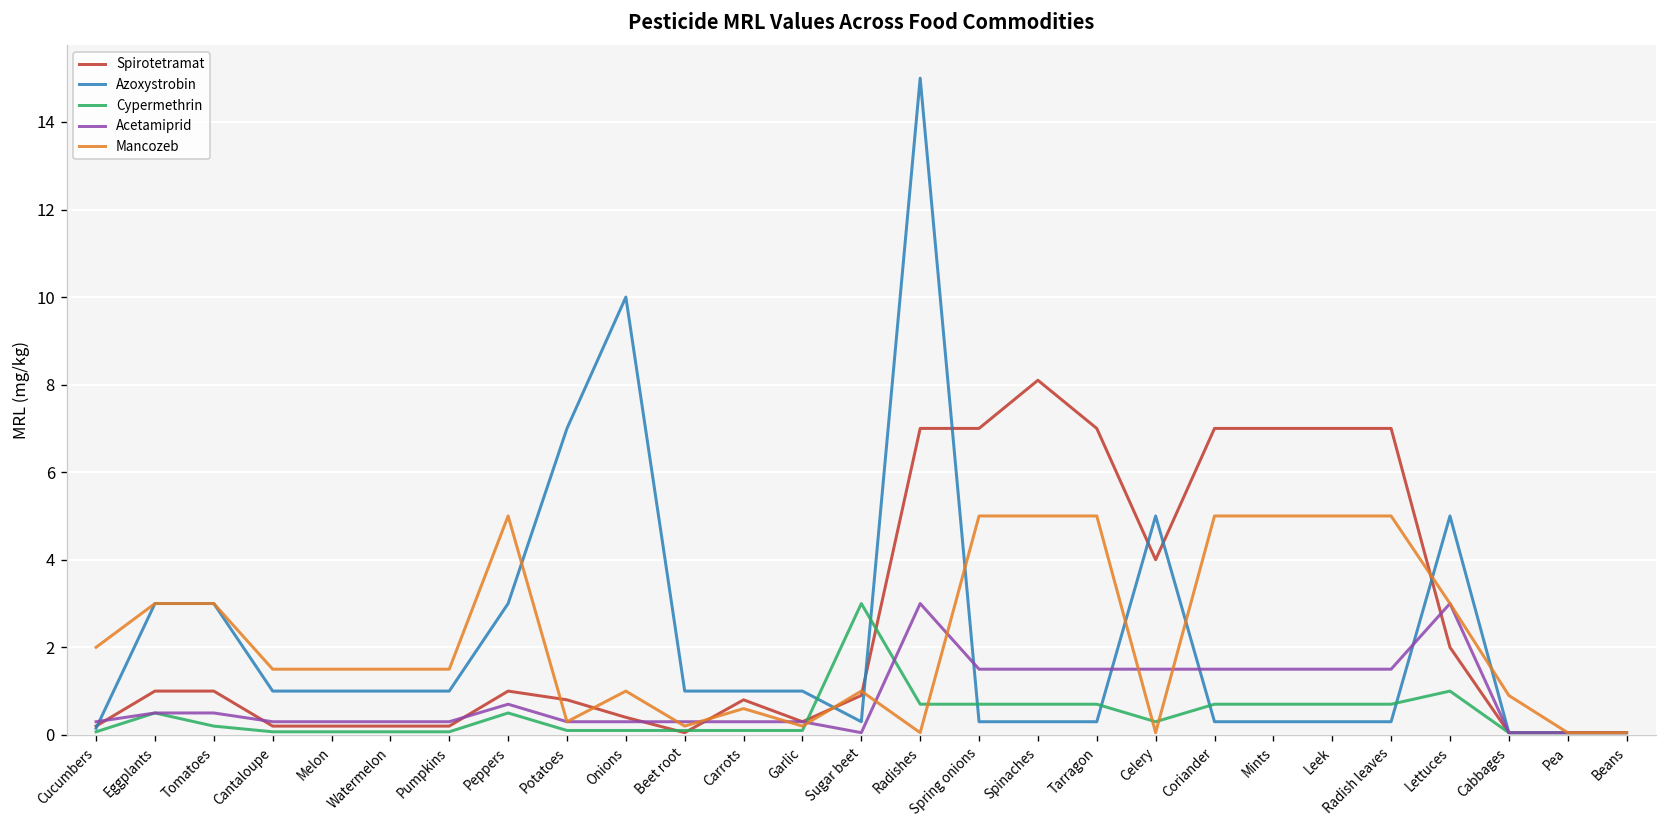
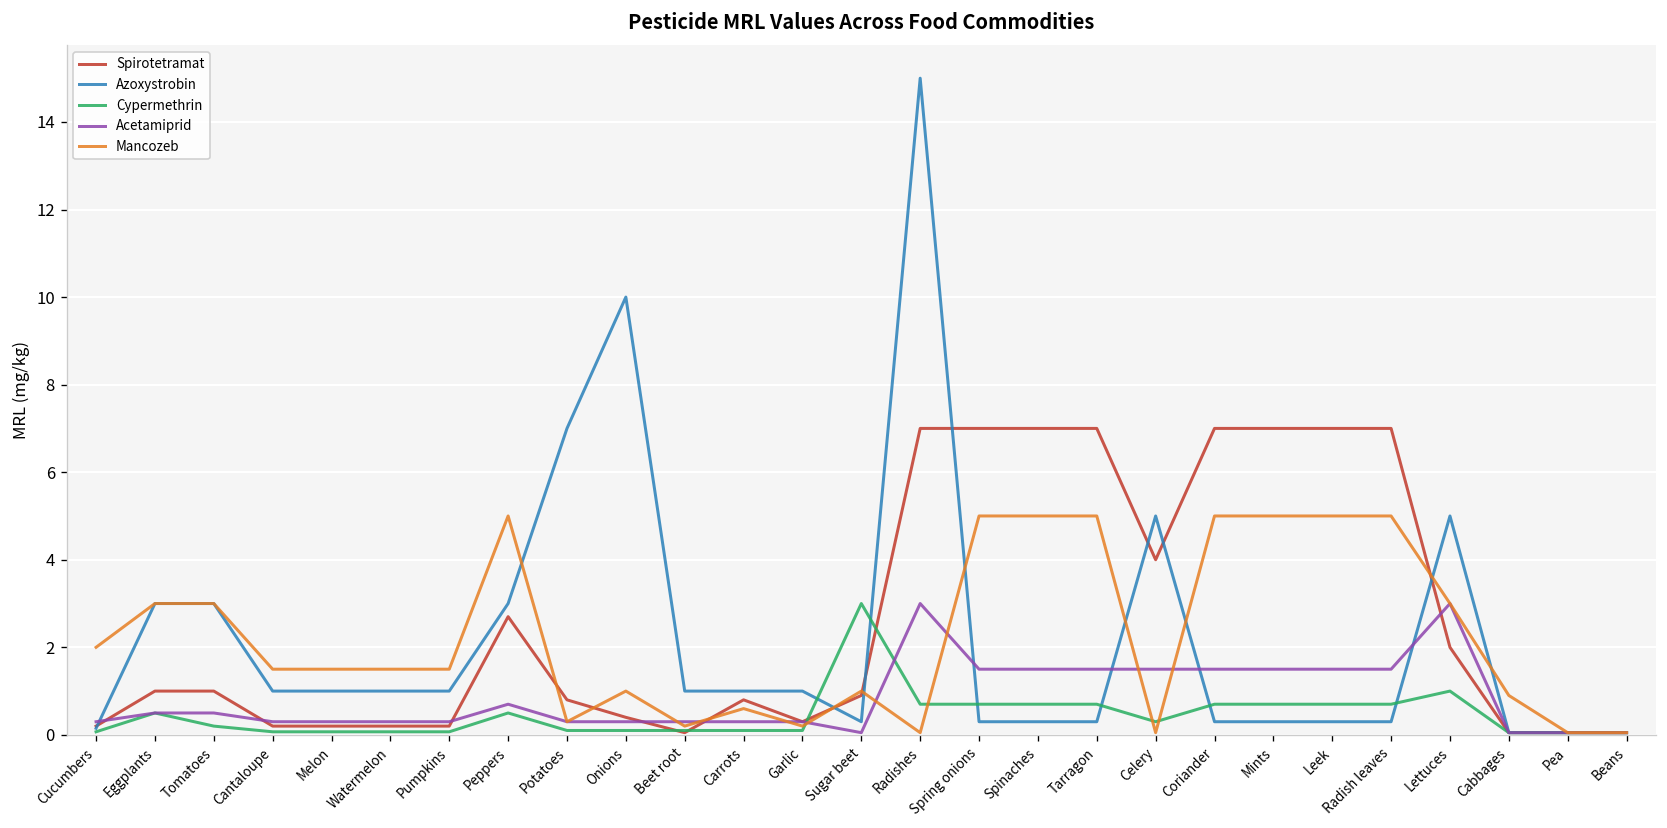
Spirotetramat, Peppers: 1.0 -> 2.7
Spirotetramat, Spinaches: 8.1 -> 7.0
